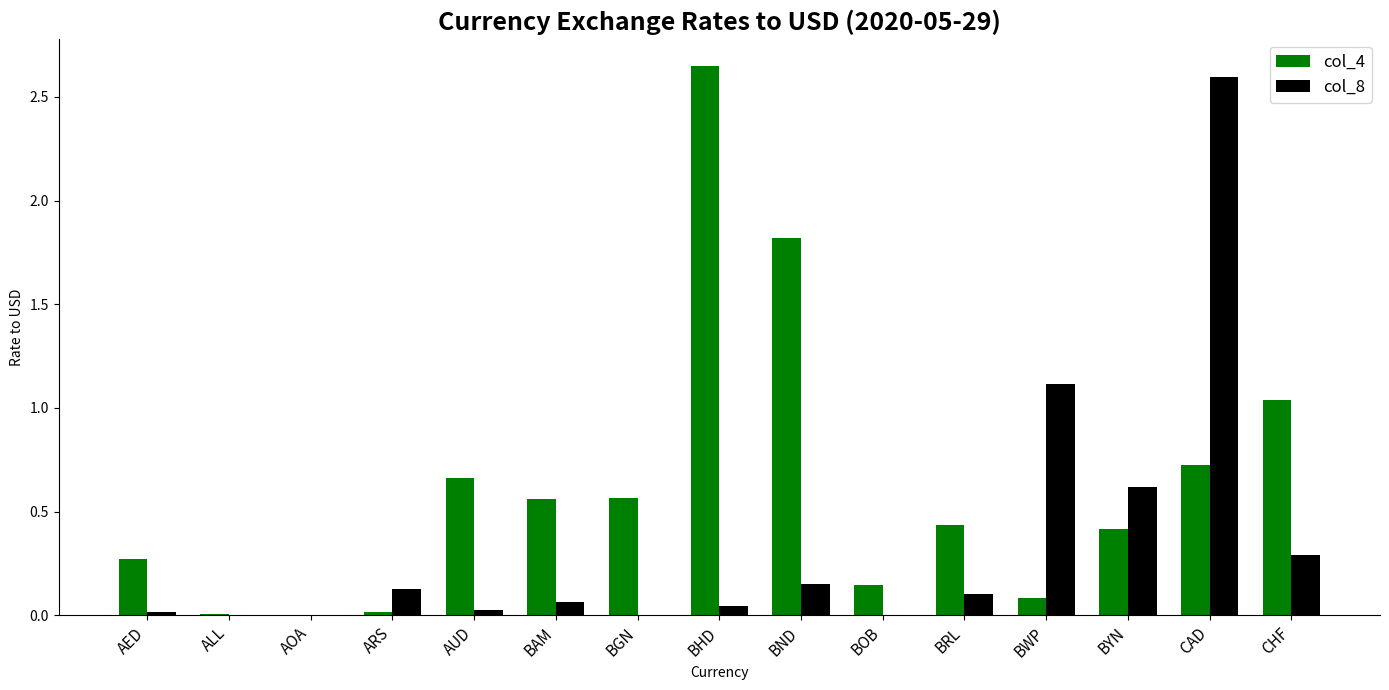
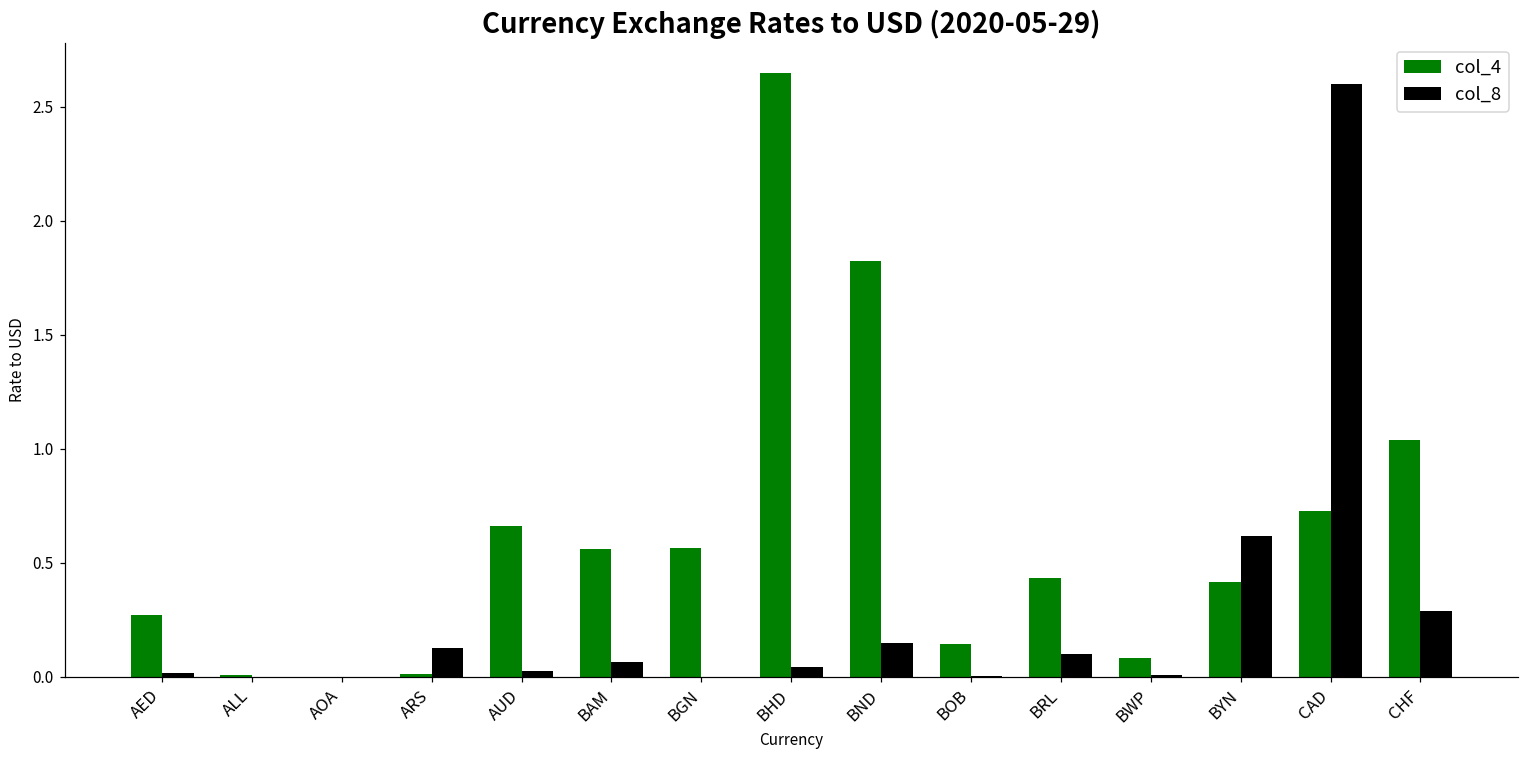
col_8, BWP: 1.11 -> 0.01
